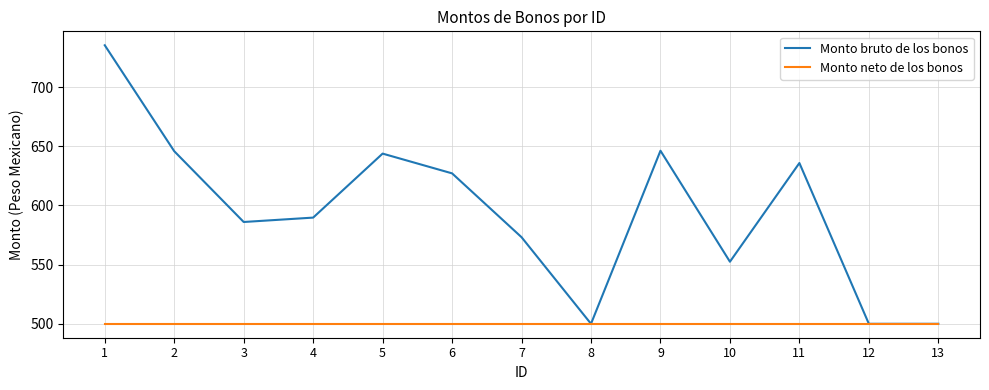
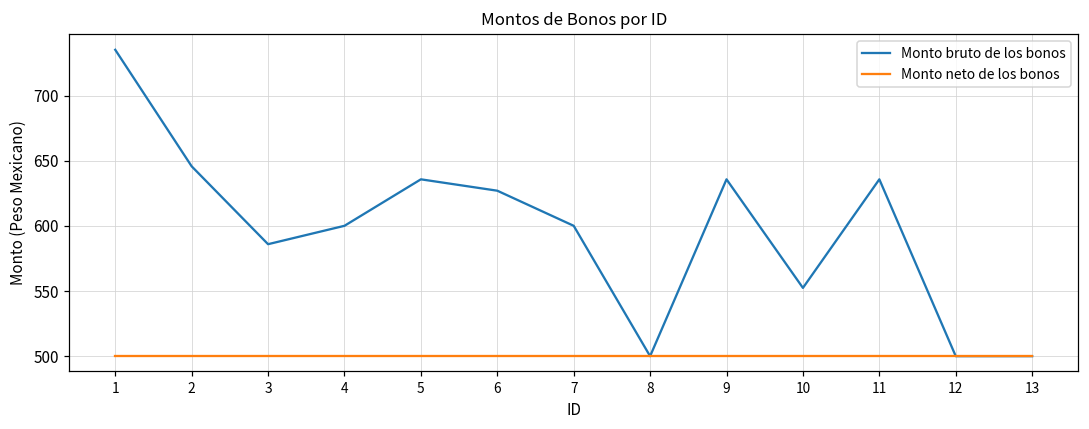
Monto bruto de los bonos, 4: 590 -> 600
Monto bruto de los bonos, 5: 644 -> 636
Monto bruto de los bonos, 7: 573 -> 600
Monto bruto de los bonos, 9: 646 -> 636
